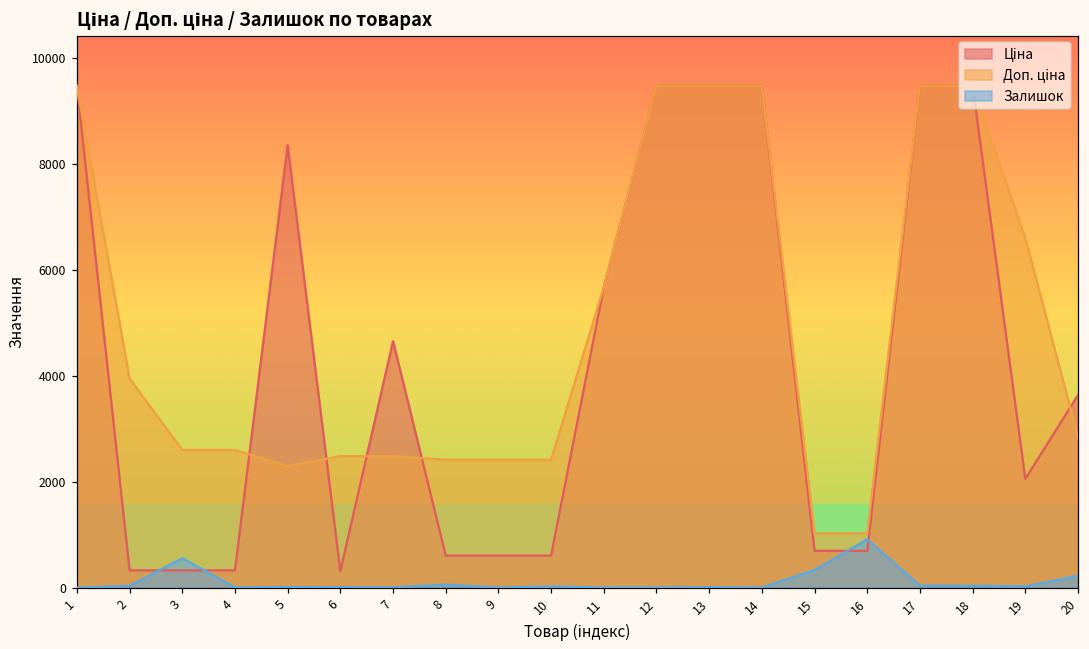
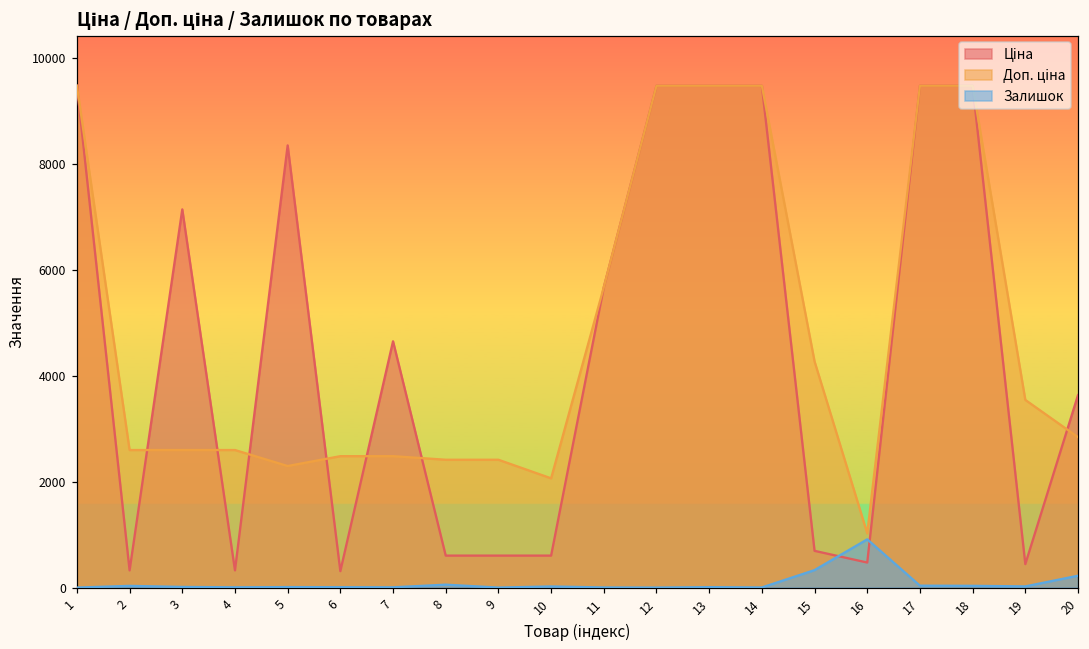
Доп. ціна, 2: 3900 -> 2600
Ціна, 3: 300 -> 7100
Залишок, 3: 600 -> 0
Доп. ціна, 10: 2400 -> 2100
Доп. ціна, 15: 1000 -> 4300
Ціна, 16: 700 -> 500
Ціна, 19: 2100 -> 400
Доп. ціна, 19: 6600 -> 3500
